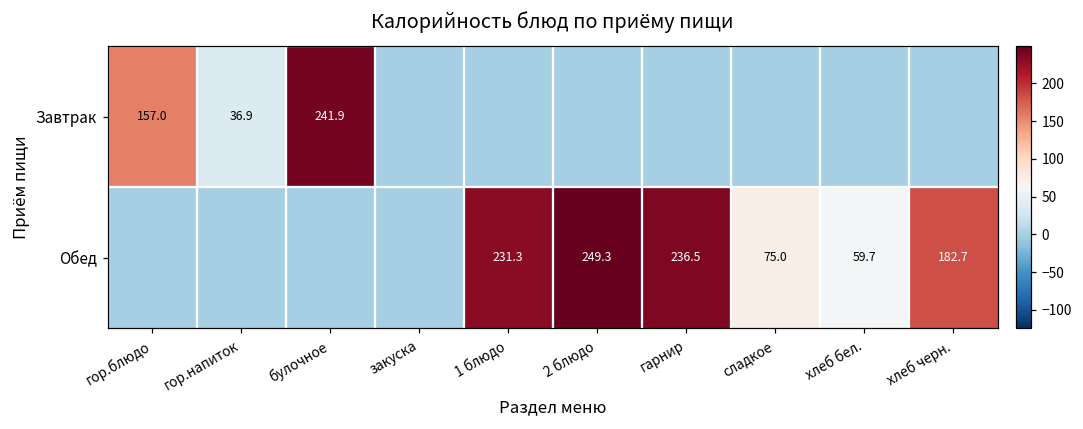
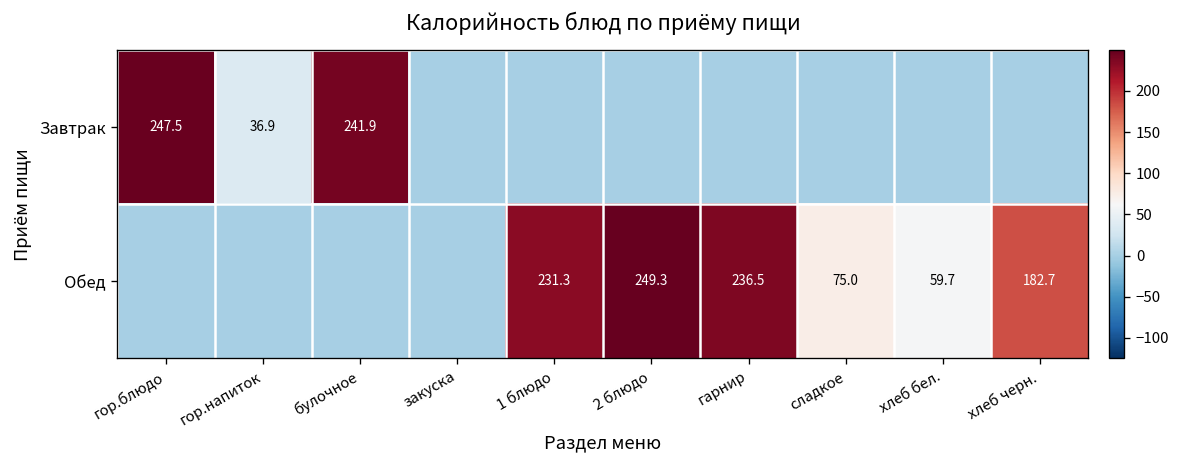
Завтрак, гор.блюдо: 157.0 -> 247.5
